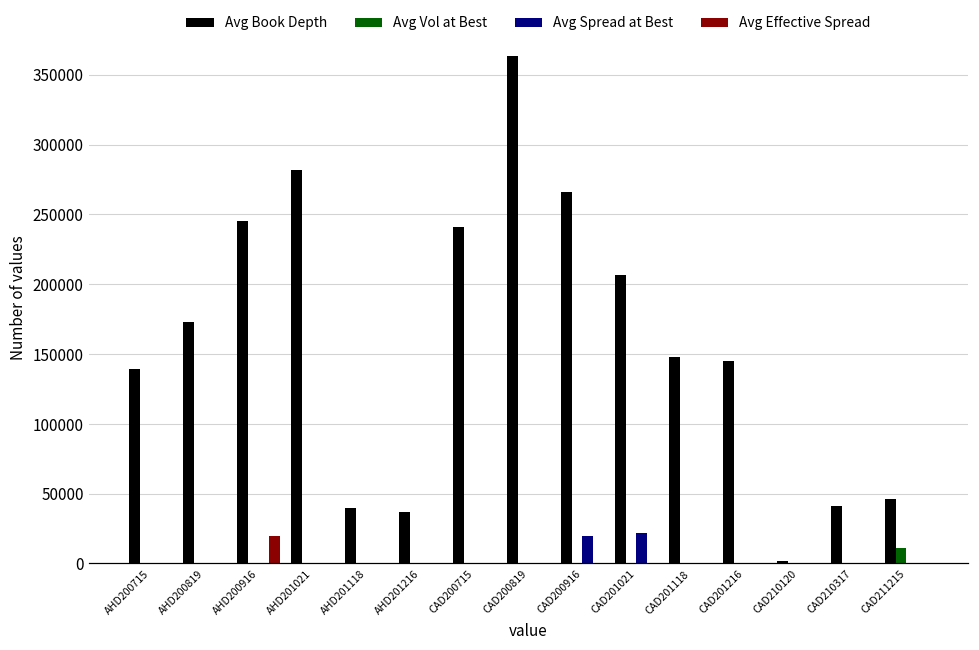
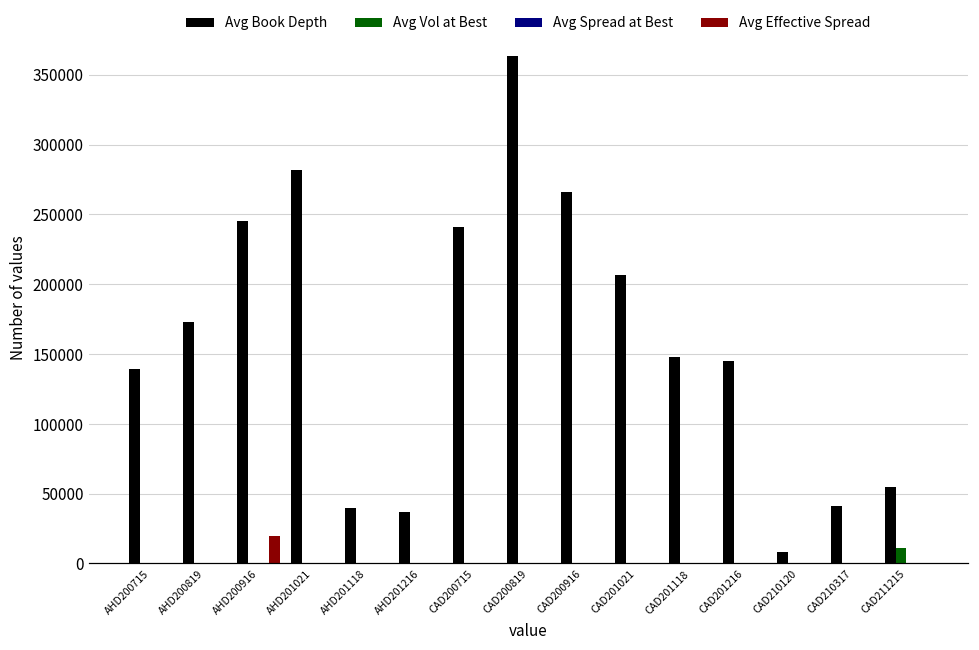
Avg Spread at Best, CAD200916: 20000 -> 0
Avg Spread at Best, CAD201021: 22000 -> 0
Avg Book Depth, CAD210120: 2000 -> 8000
Avg Book Depth, CAD211215: 46000 -> 55000
